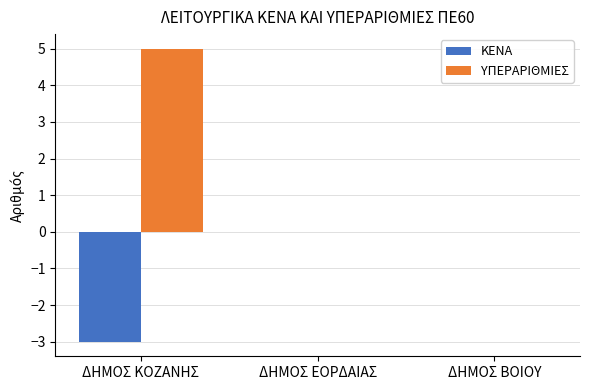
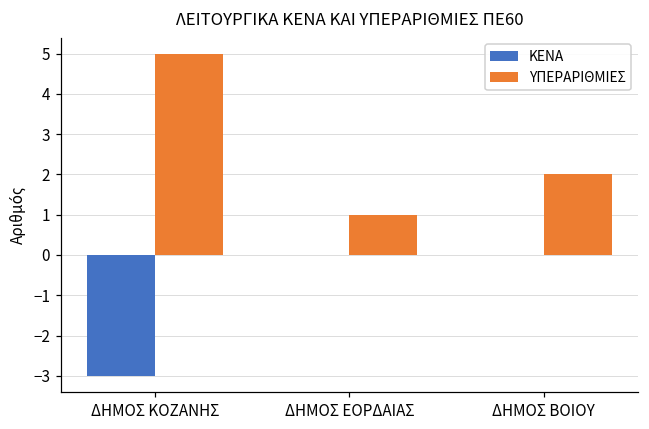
ΥΠΕΡΑΡΙΘΜΙΕΣ, ΔΗΜΟΣ ΕΟΡΔΑΙΑΣ: 0 -> 1
ΥΠΕΡΑΡΙΘΜΙΕΣ, ΔΗΜΟΣ ΒΟΙΟΥ: 0 -> 2
